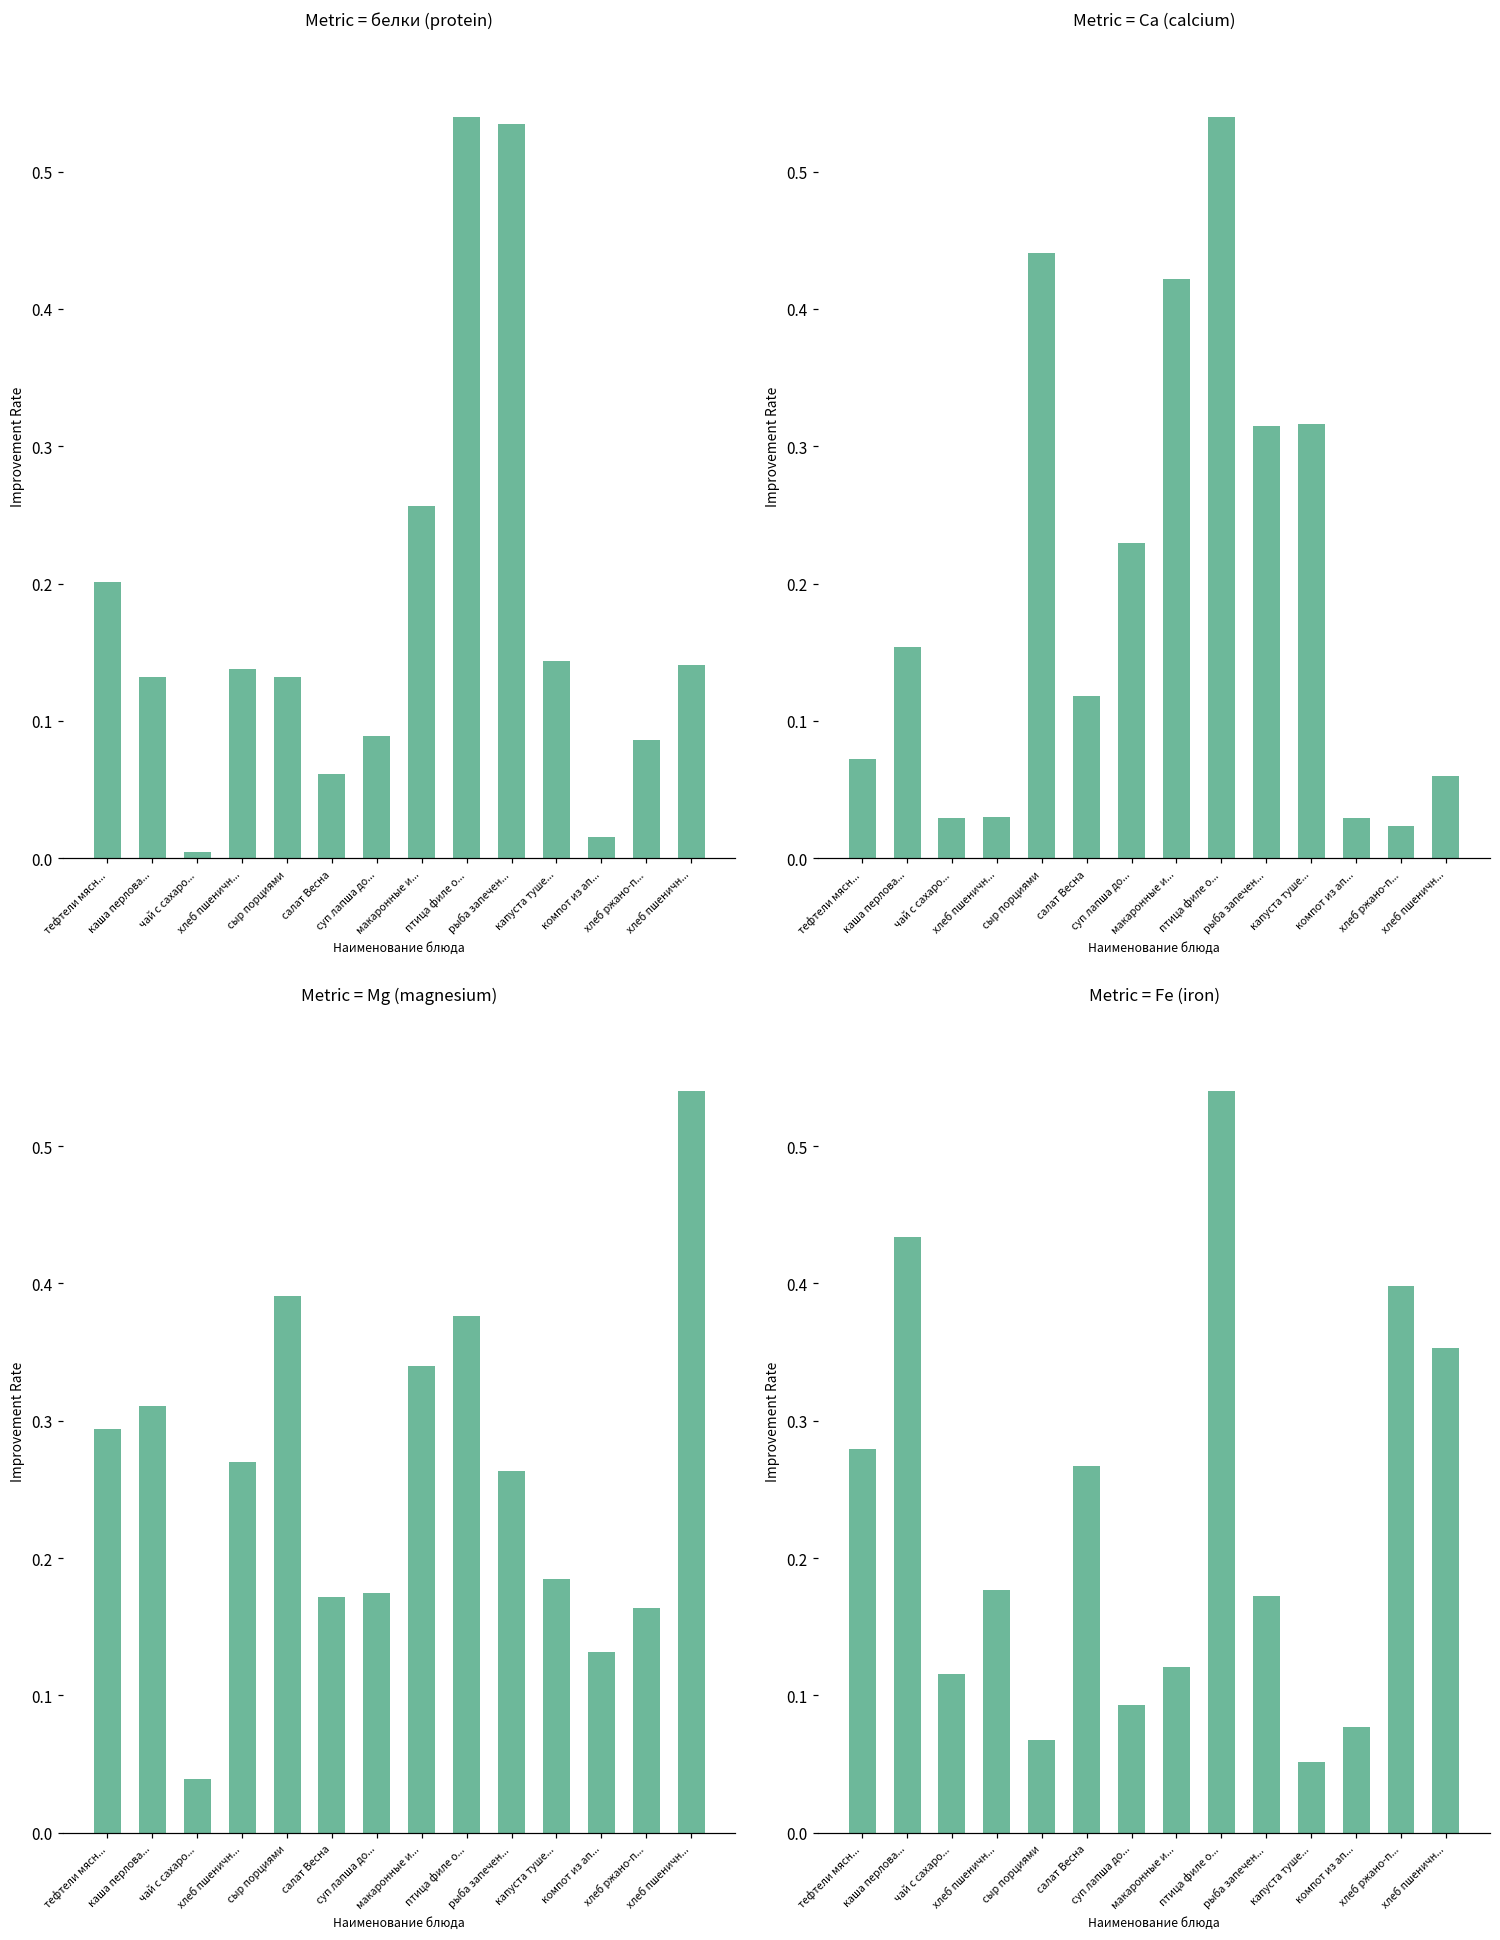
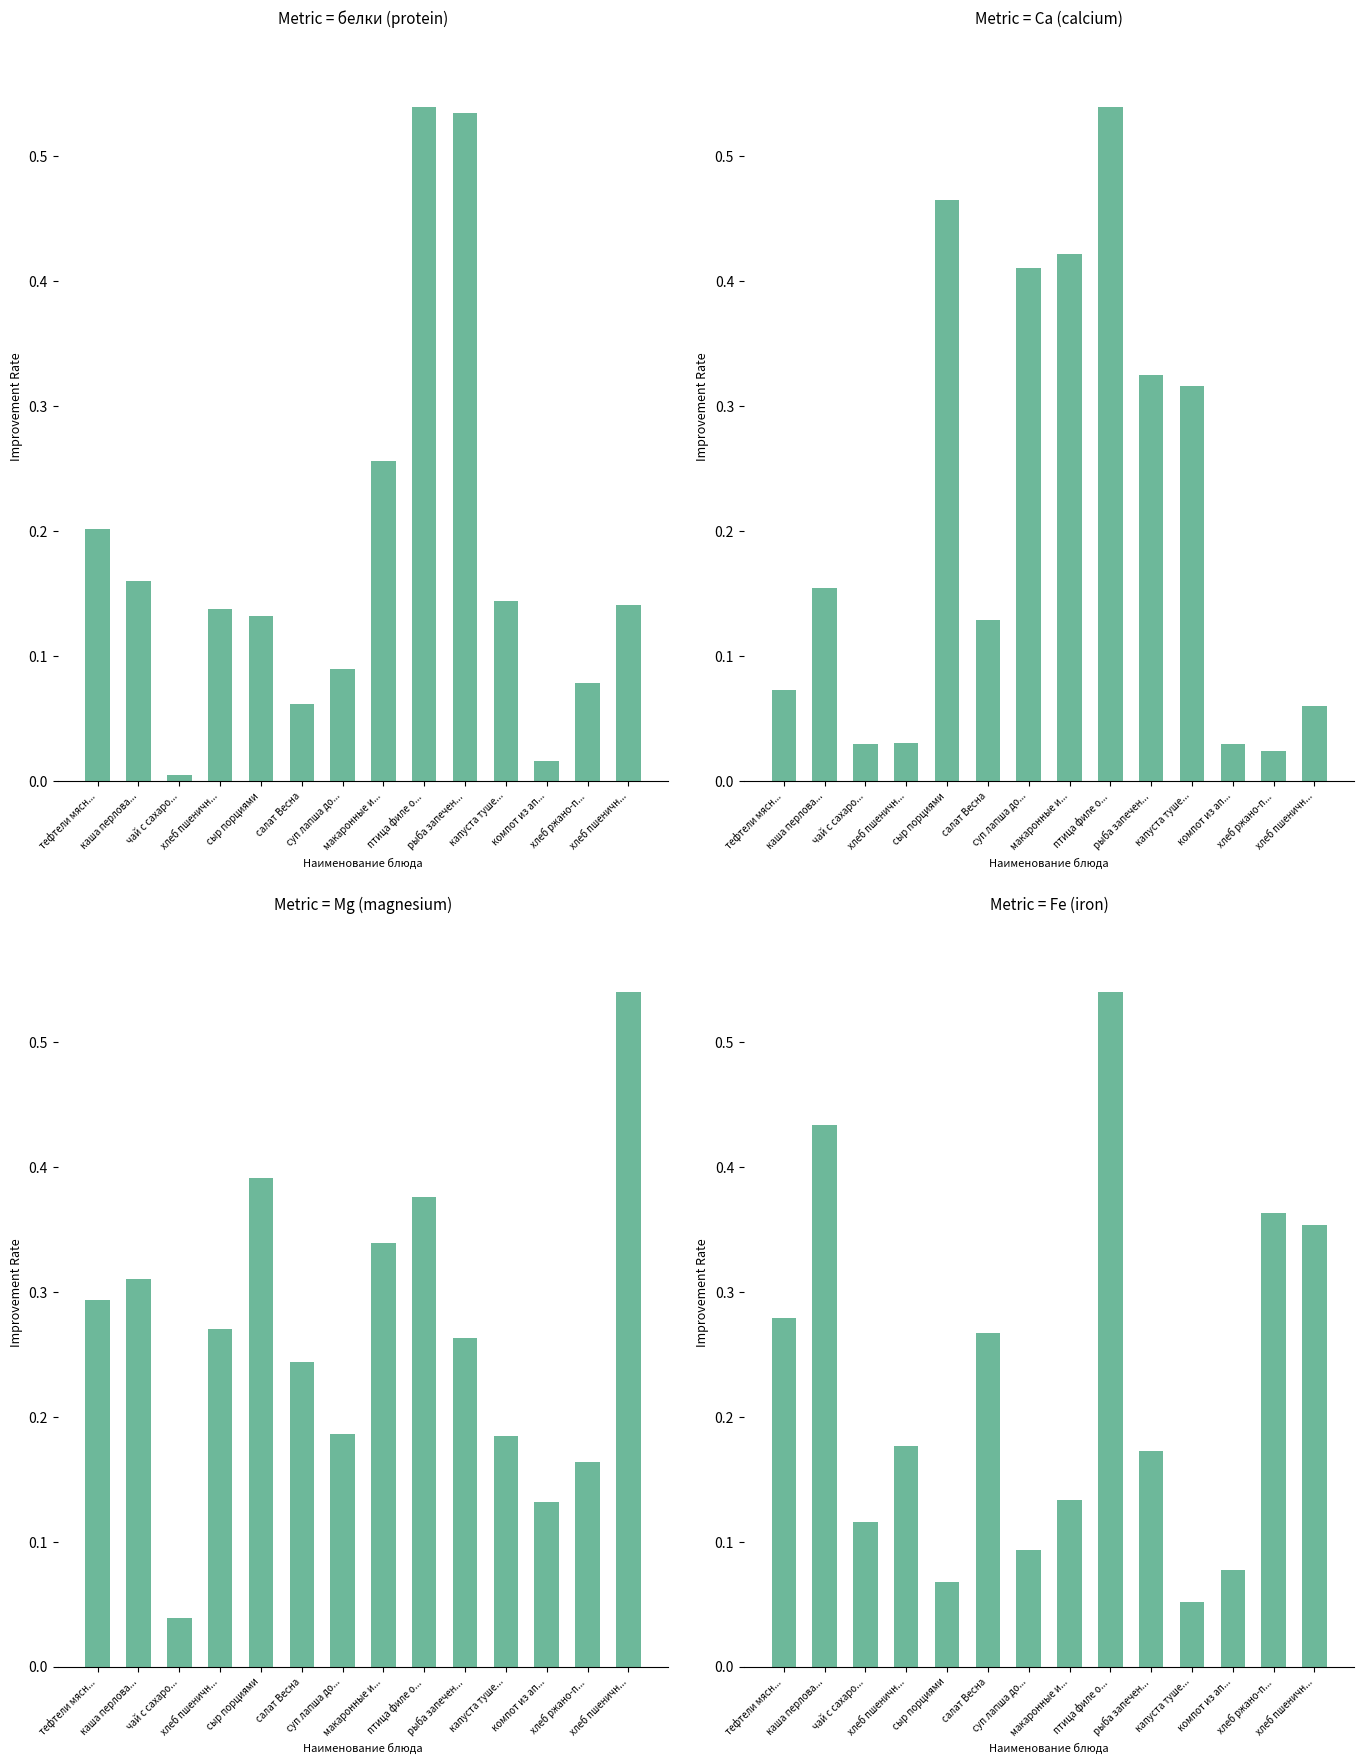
Metric = белки (protein), каша перлова...: 0.132 -> 0.160
Metric = белки (protein), хлеб ржано-п...: 0.086 -> 0.078
Metric = Са (calcium), сыр порциями: 0.441 -> 0.465
Metric = Са (calcium), салат Весна: 0.118 -> 0.128
Metric = Са (calcium), суп лапша до...: 0.230 -> 0.411
Metric = Са (calcium), рыба запечен...: 0.315 -> 0.325
Metric = Мg (magnesium), салат Весна: 0.172 -> 0.244
Metric = Мg (magnesium), суп лапша до...: 0.175 -> 0.186
Metric = Fe (iron), макаронные и...: 0.120 -> 0.133
Metric = Fe (iron), хлеб ржано-п...: 0.398 -> 0.363
